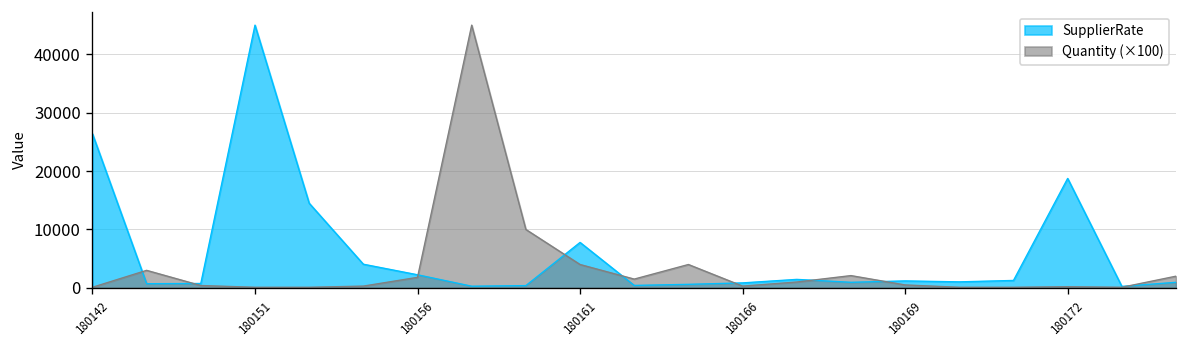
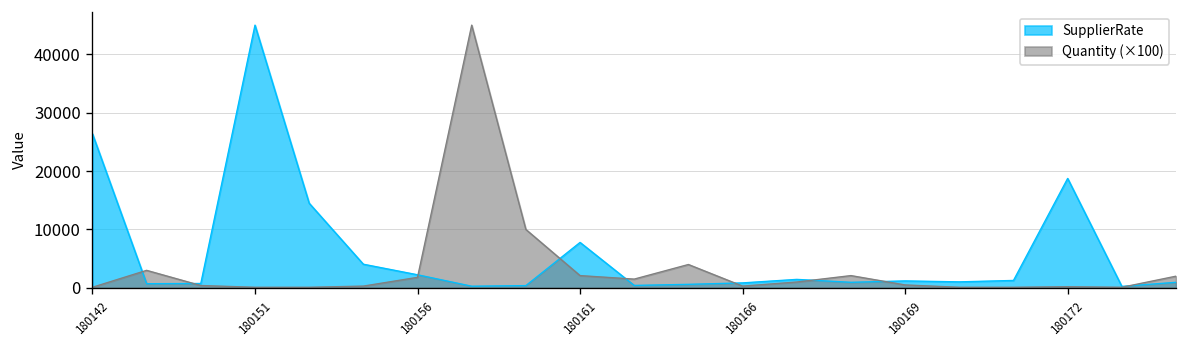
Quantity (×100), 180161: 4000 -> 2000
